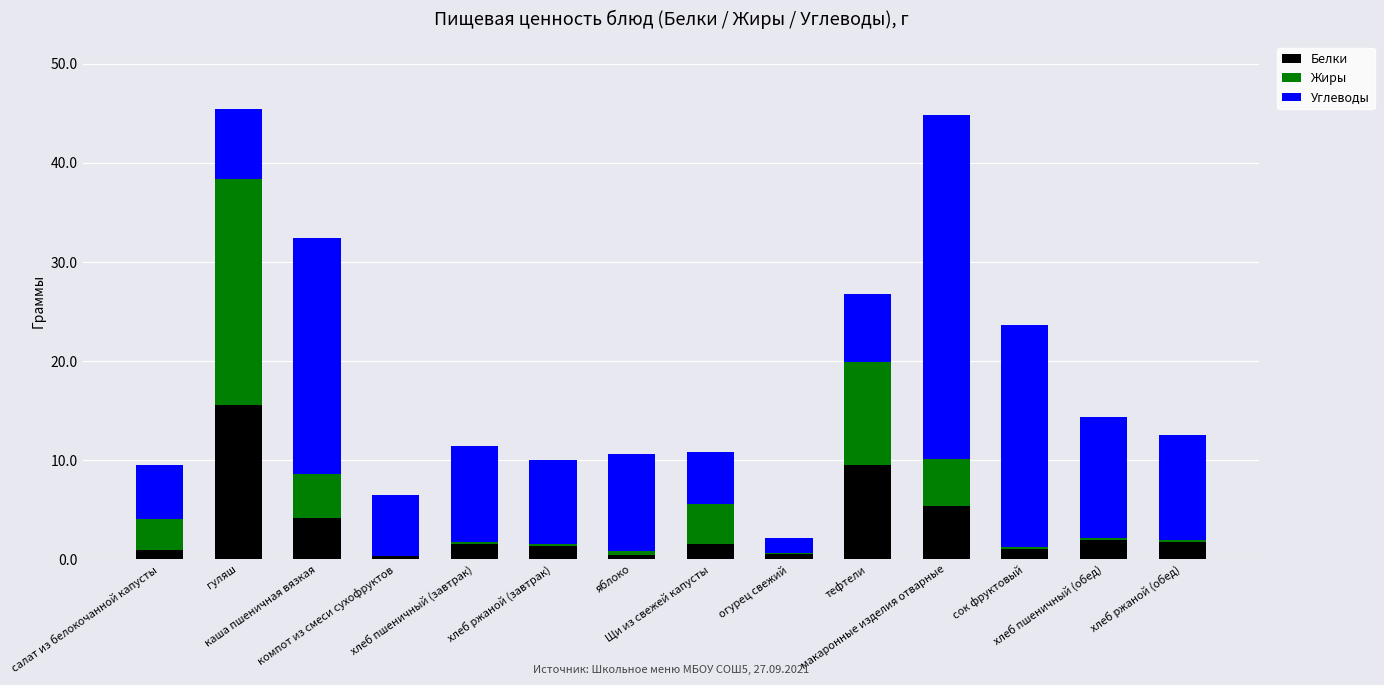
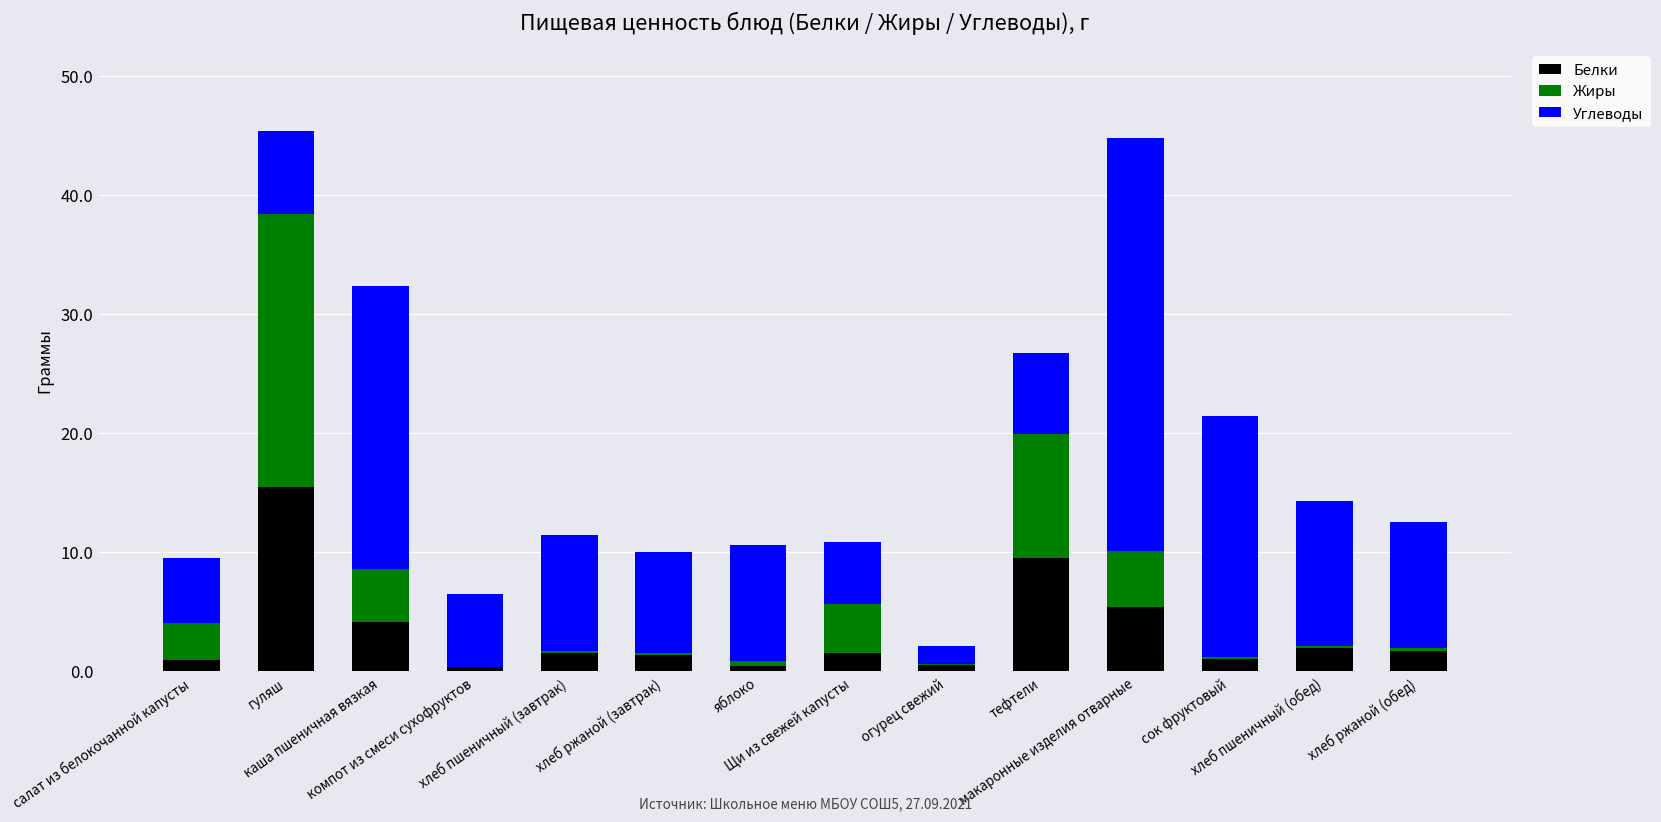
Углеводы, сок фруктовый: 22 -> 20
